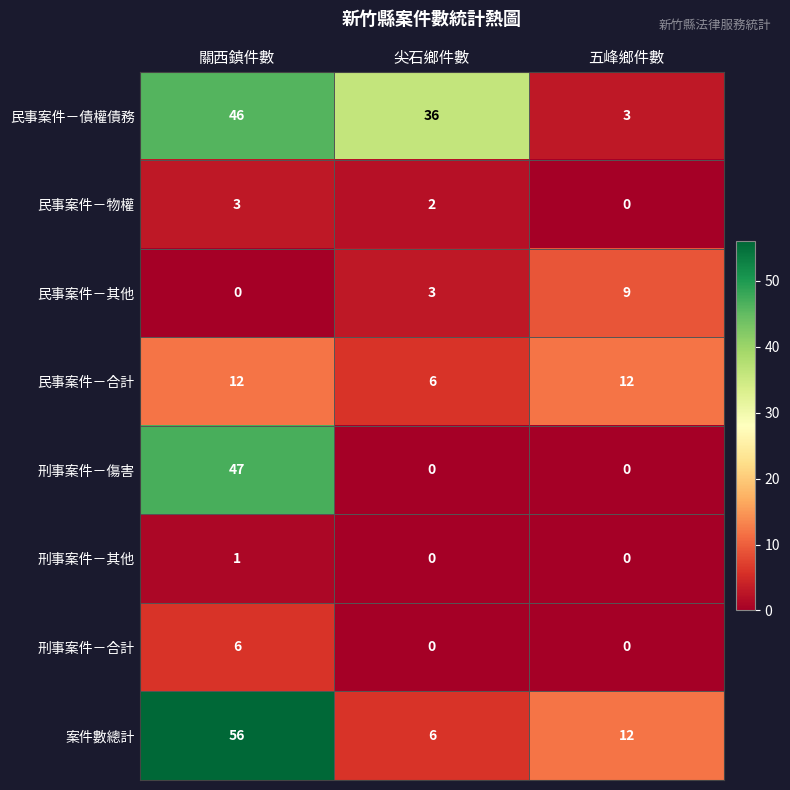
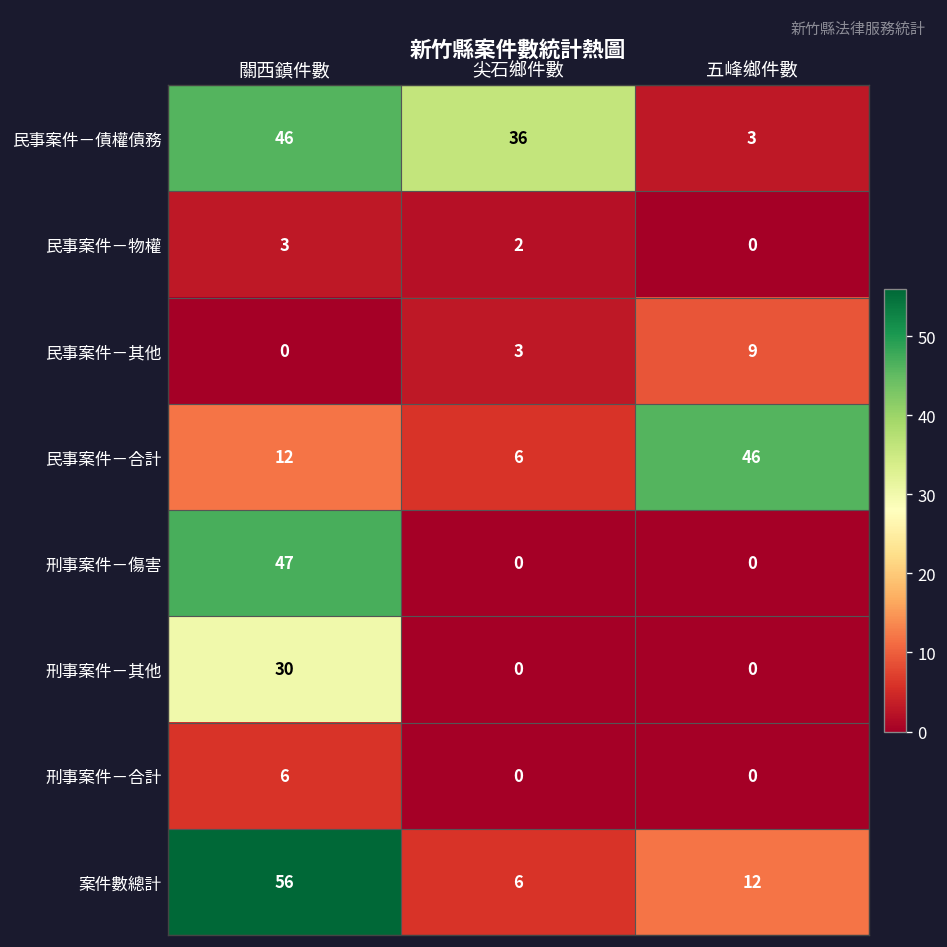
民事案件－合計, 五峰鄉件數: 12 -> 46
刑事案件－其他, 關西鎮件數: 1 -> 30
